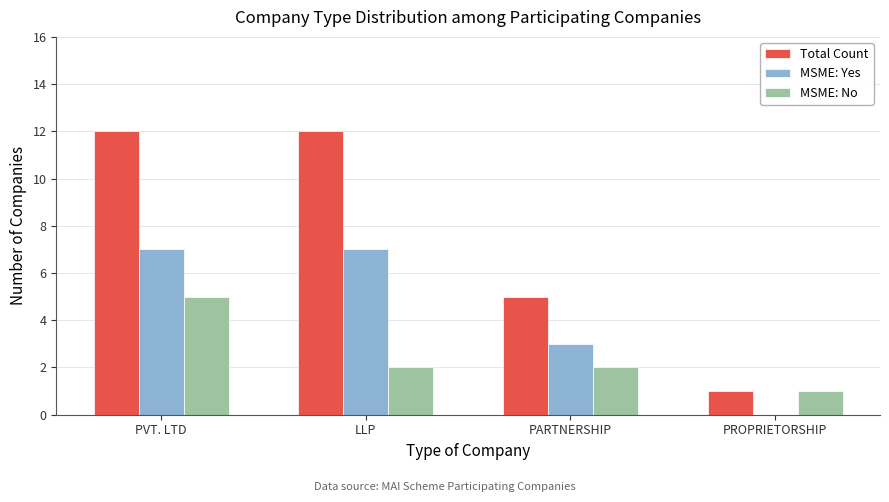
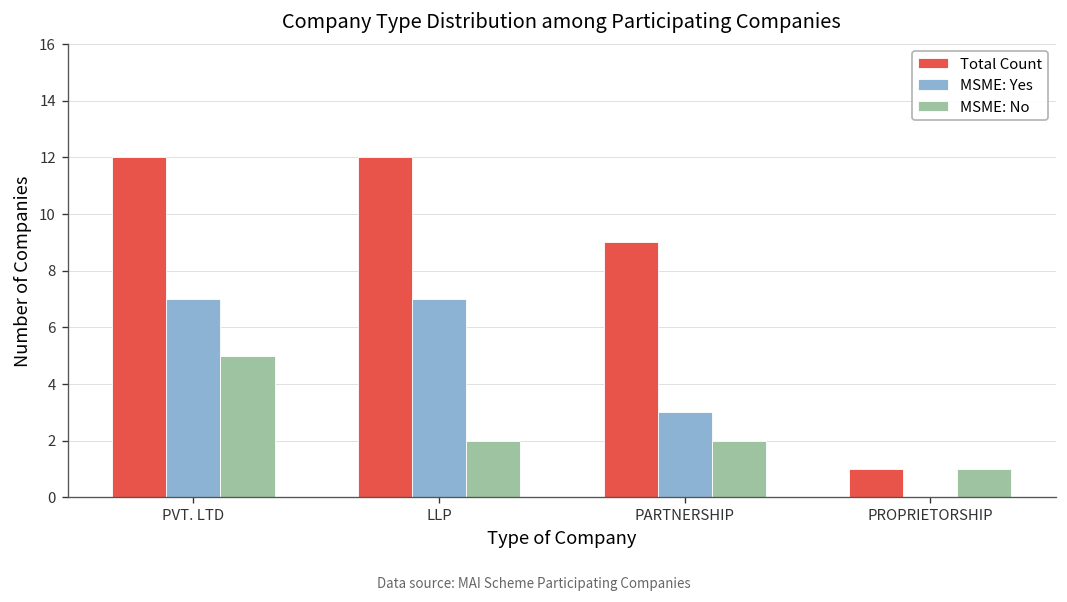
Total Count, PARTNERSHIP: 5 -> 9
